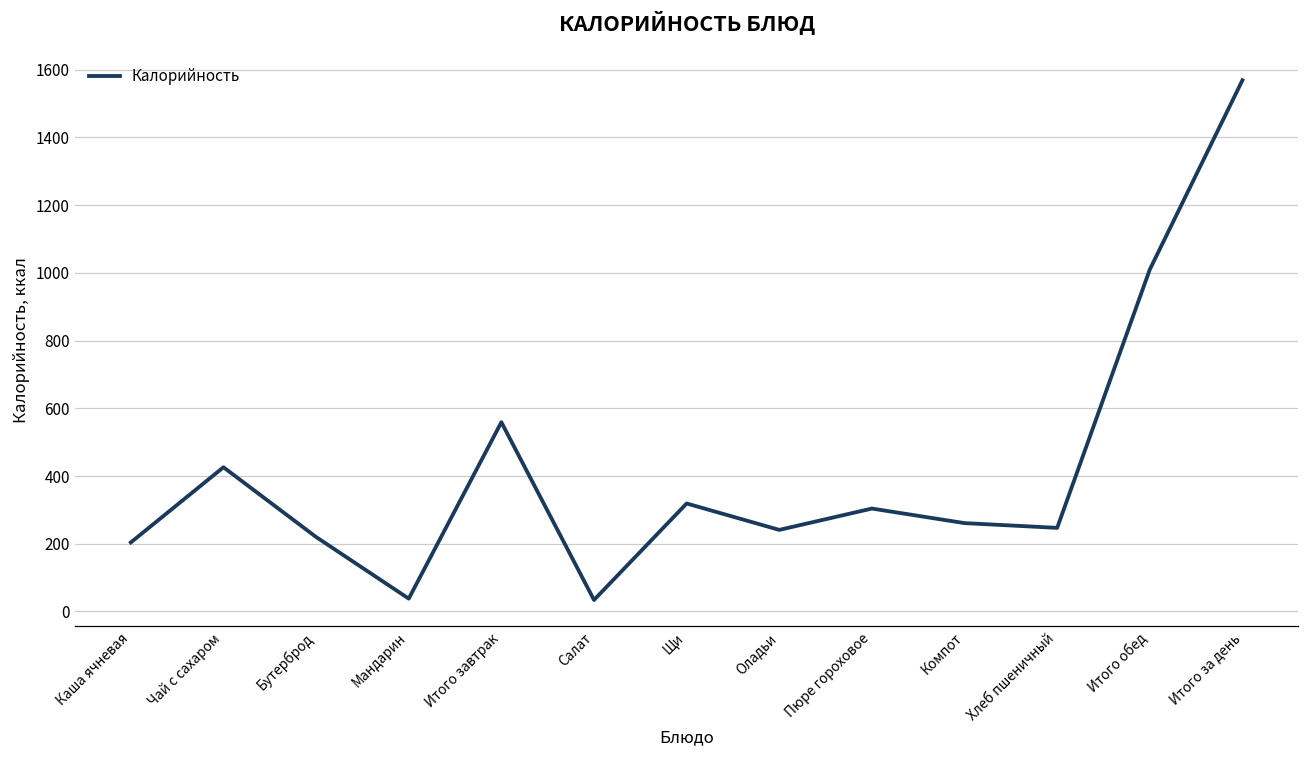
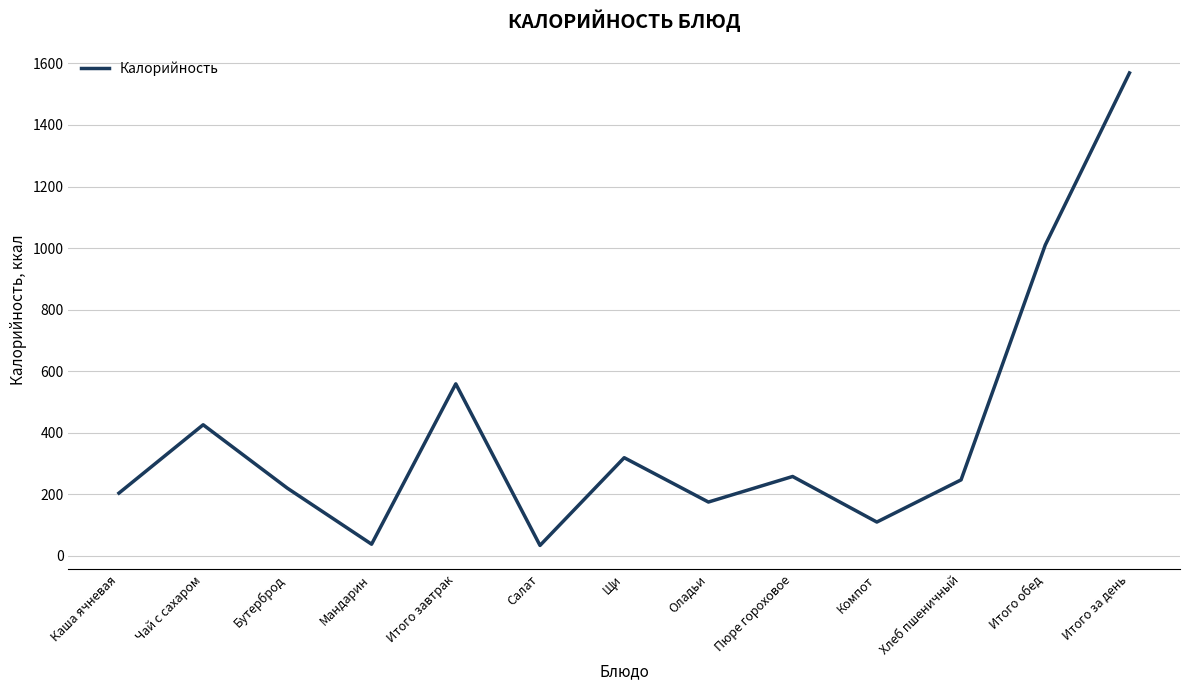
Оладьи: 240 -> 180
Пюре гороховое: 300 -> 260
Компот: 260 -> 110
